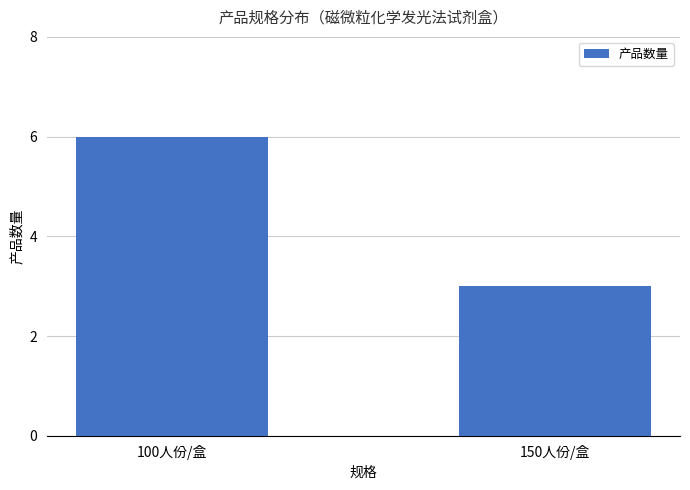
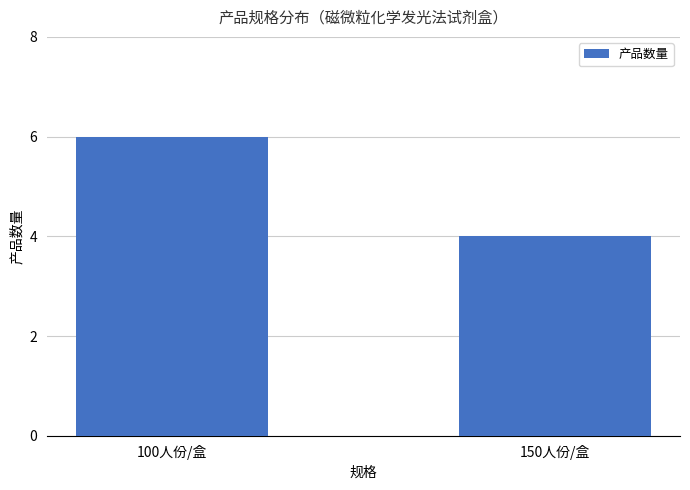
150人份/盒: 3 -> 4
